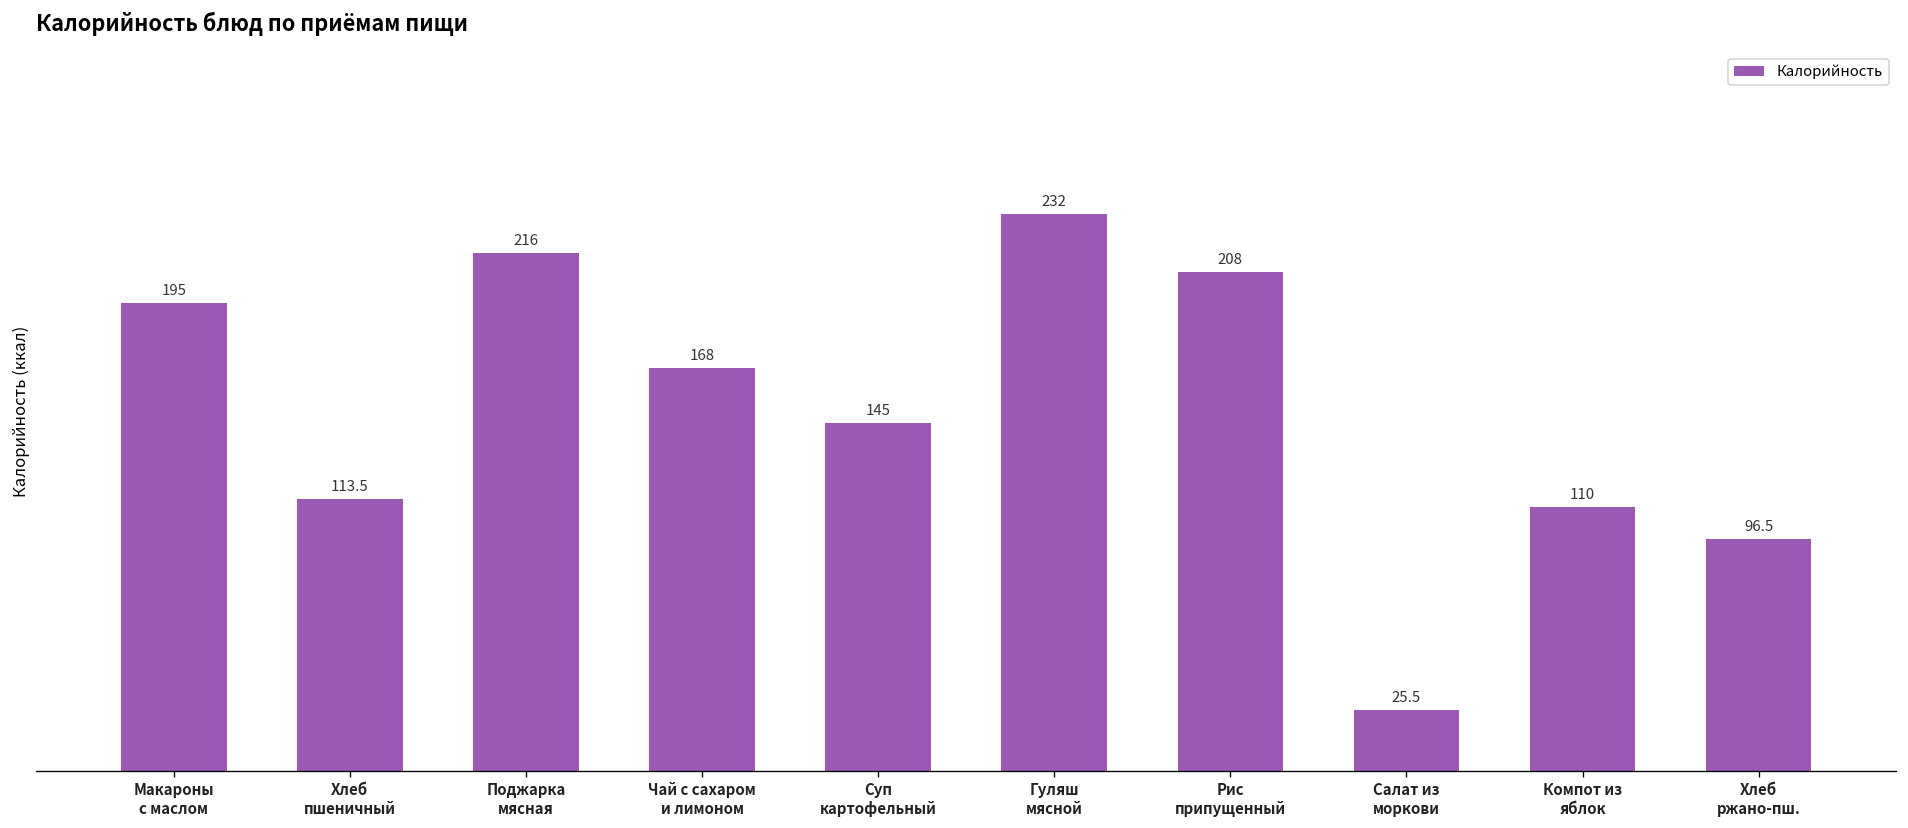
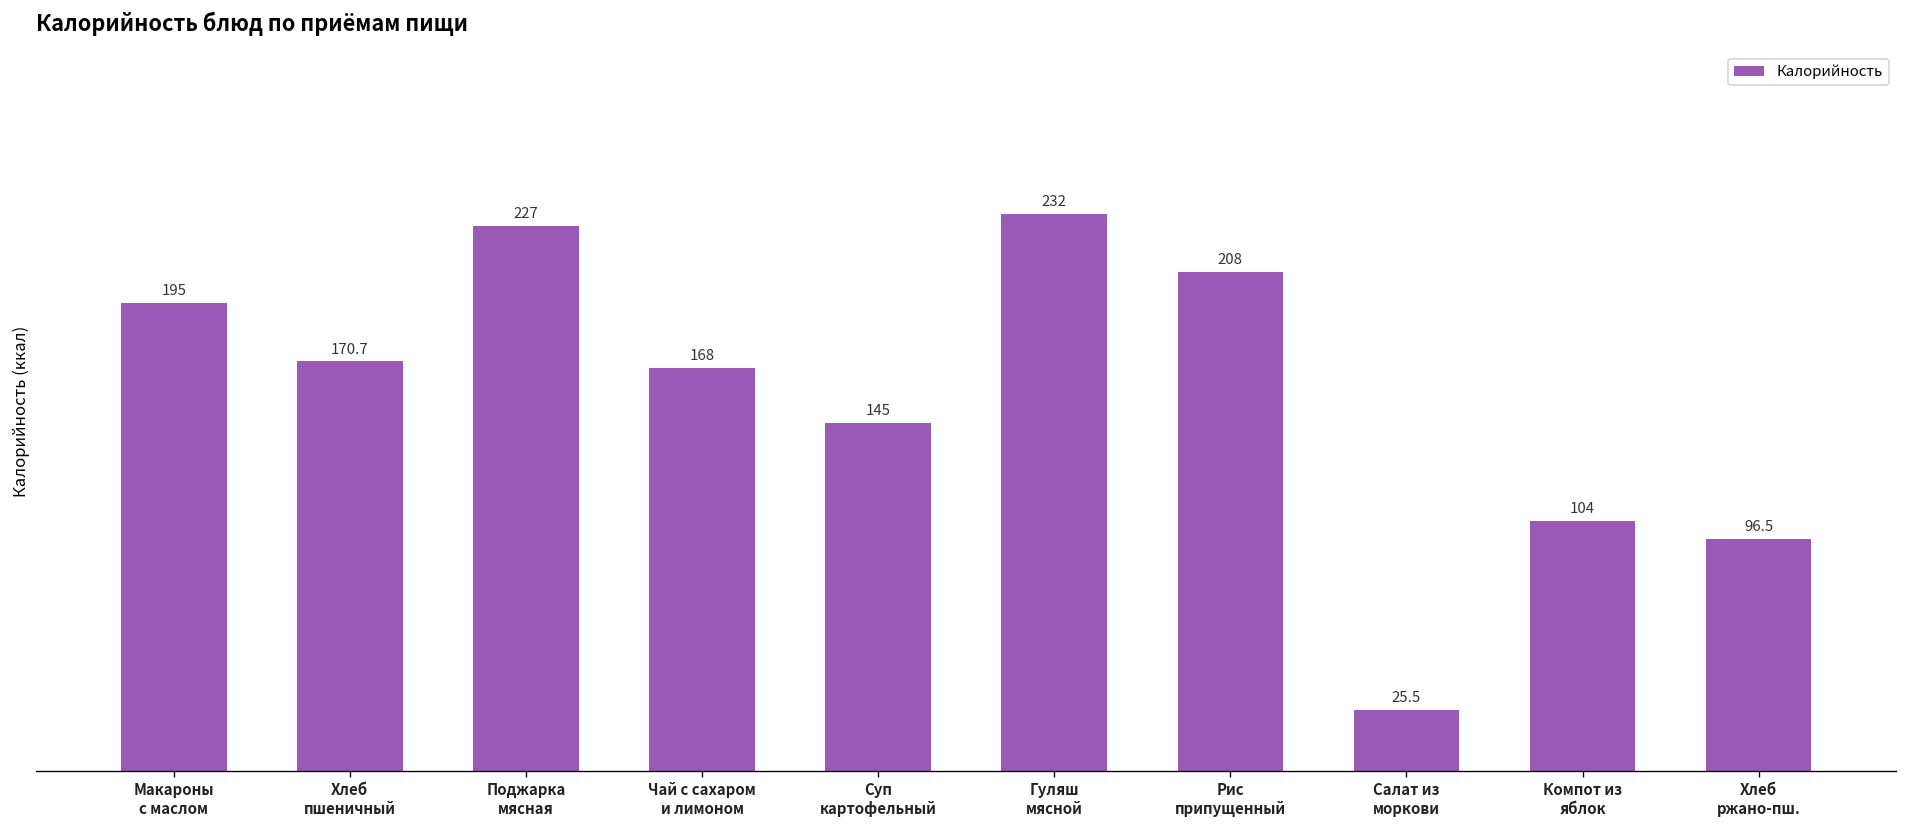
Хлеб пшеничный: 113.5 -> 170.7
Поджарка мясная: 216 -> 227
Компот из яблок: 110 -> 104
